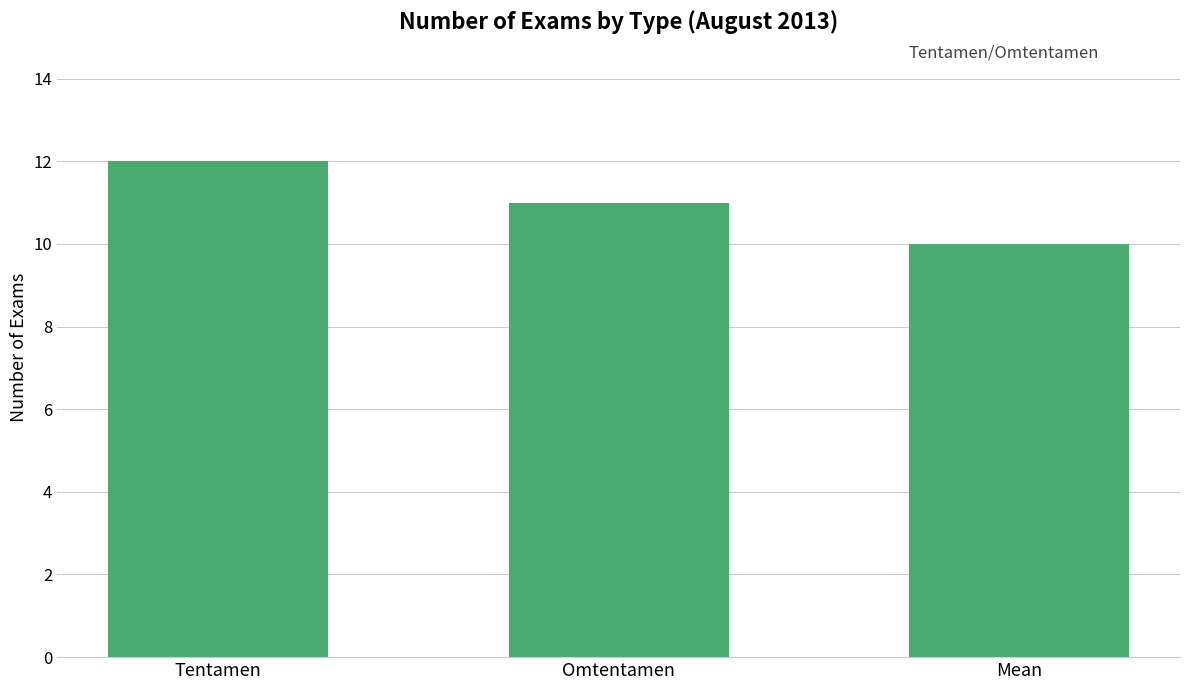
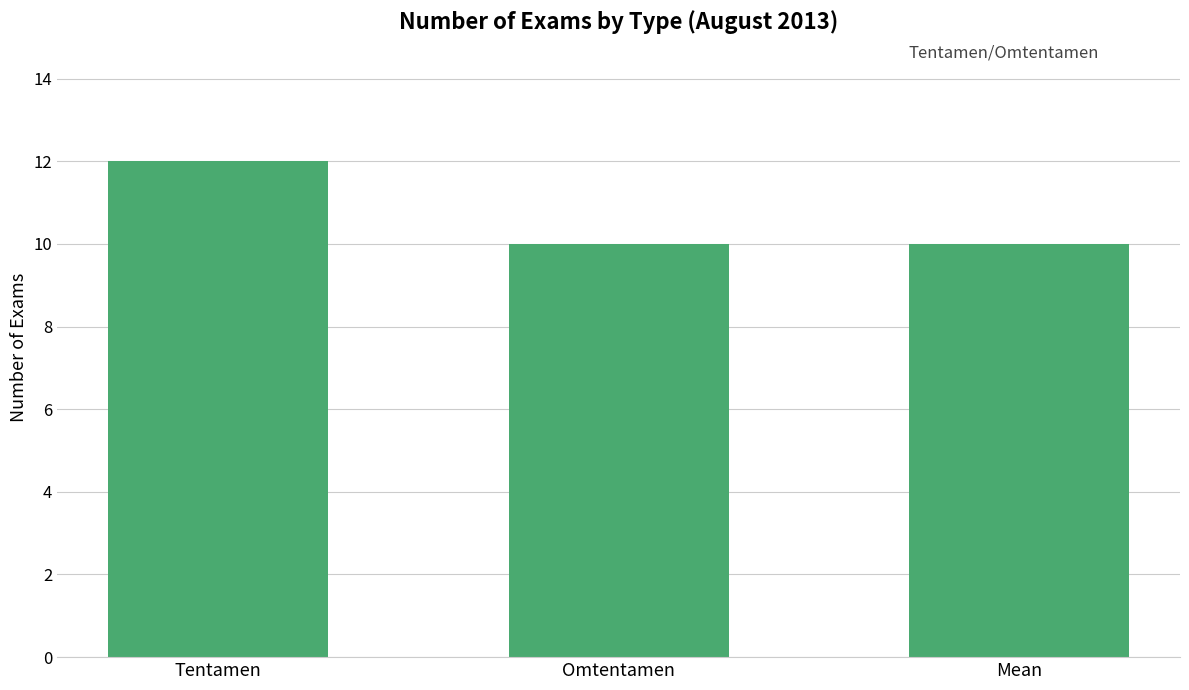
Omtentamen: 11 -> 10
